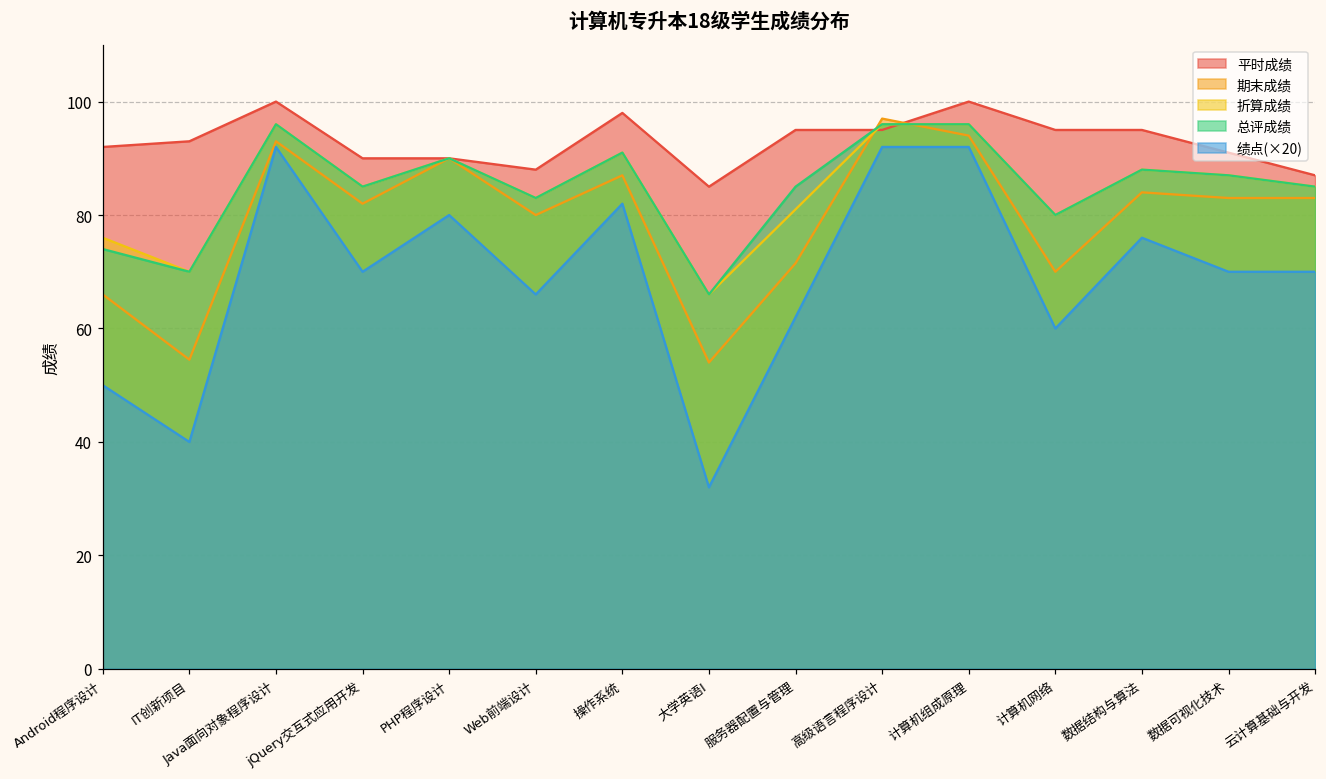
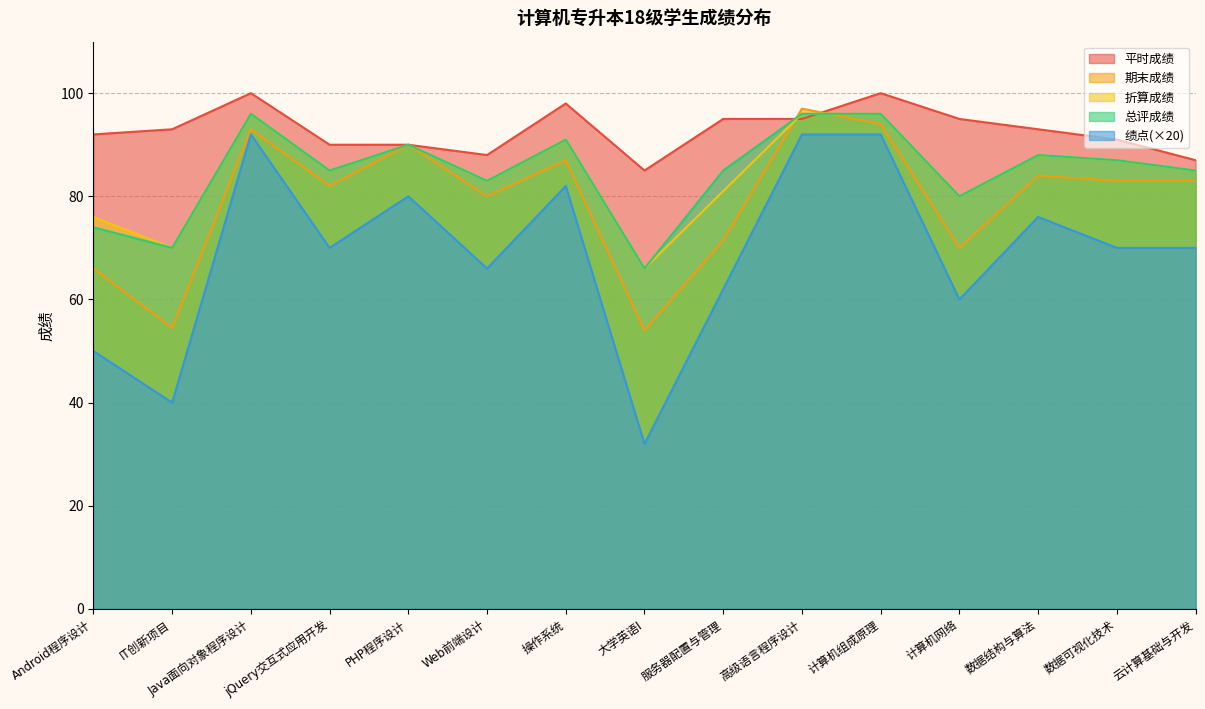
平时成绩, 数据结构与算法: 95 -> 93
